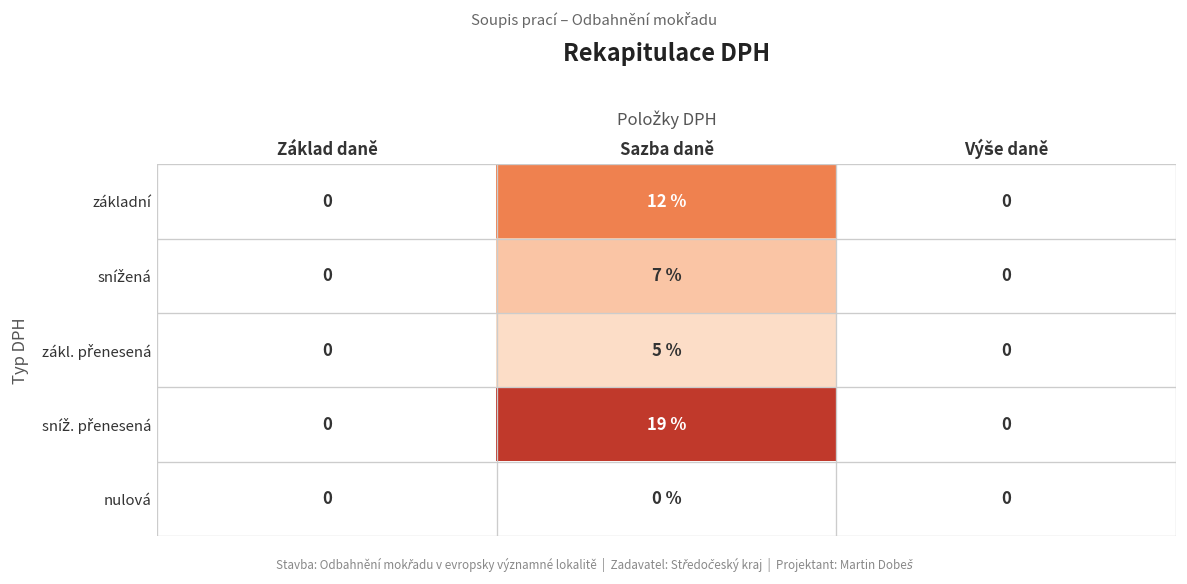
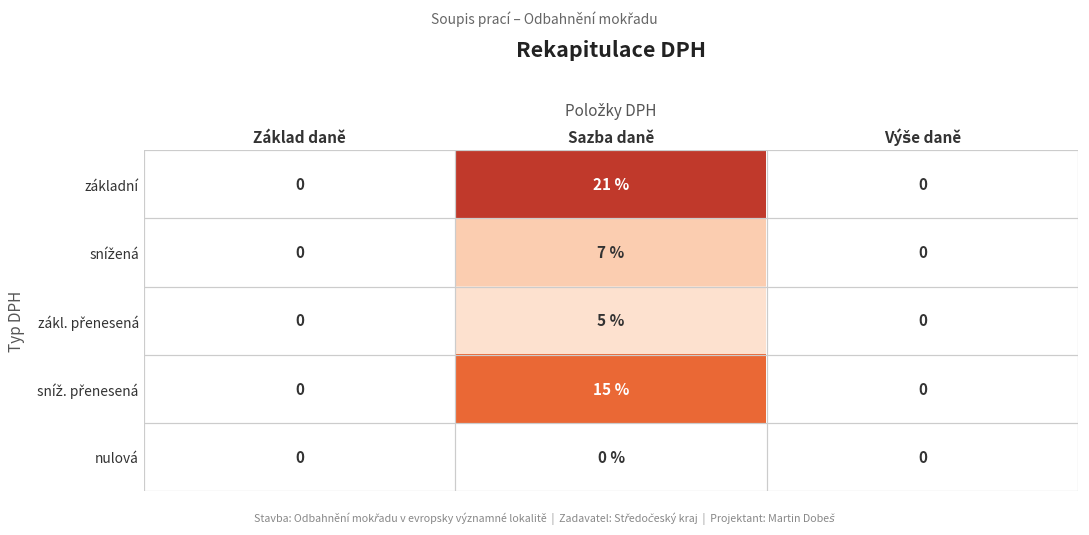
základní, Sazba daně: 12 % -> 21 %
sníž. přenesená, Sazba daně: 19 % -> 15 %
